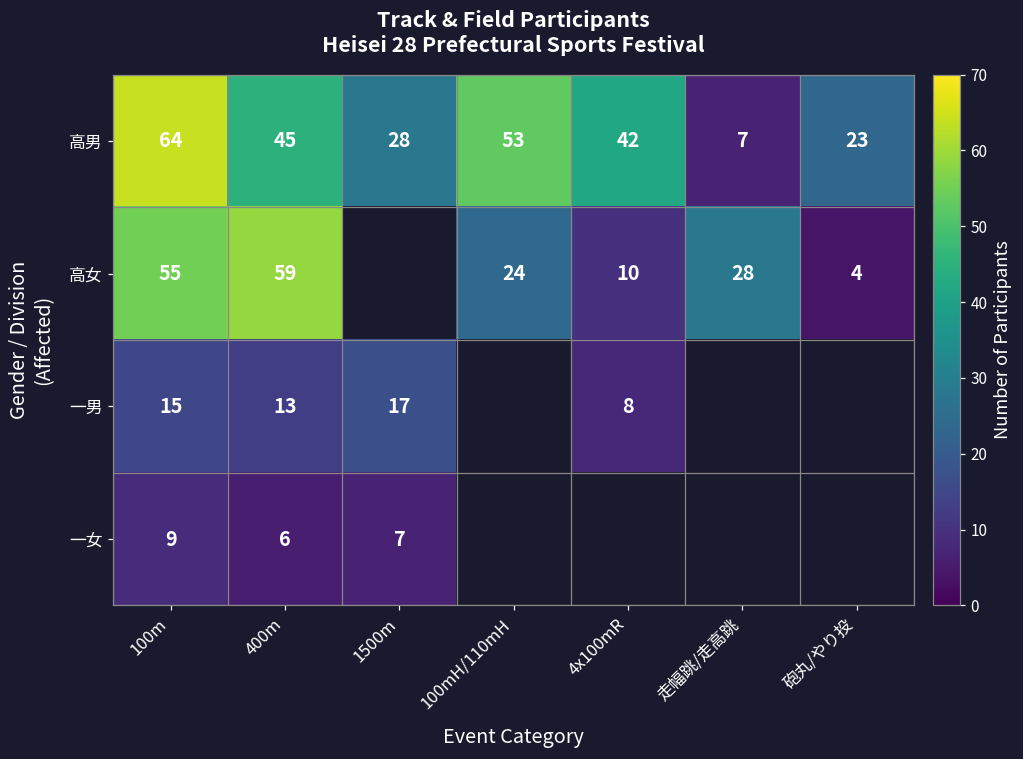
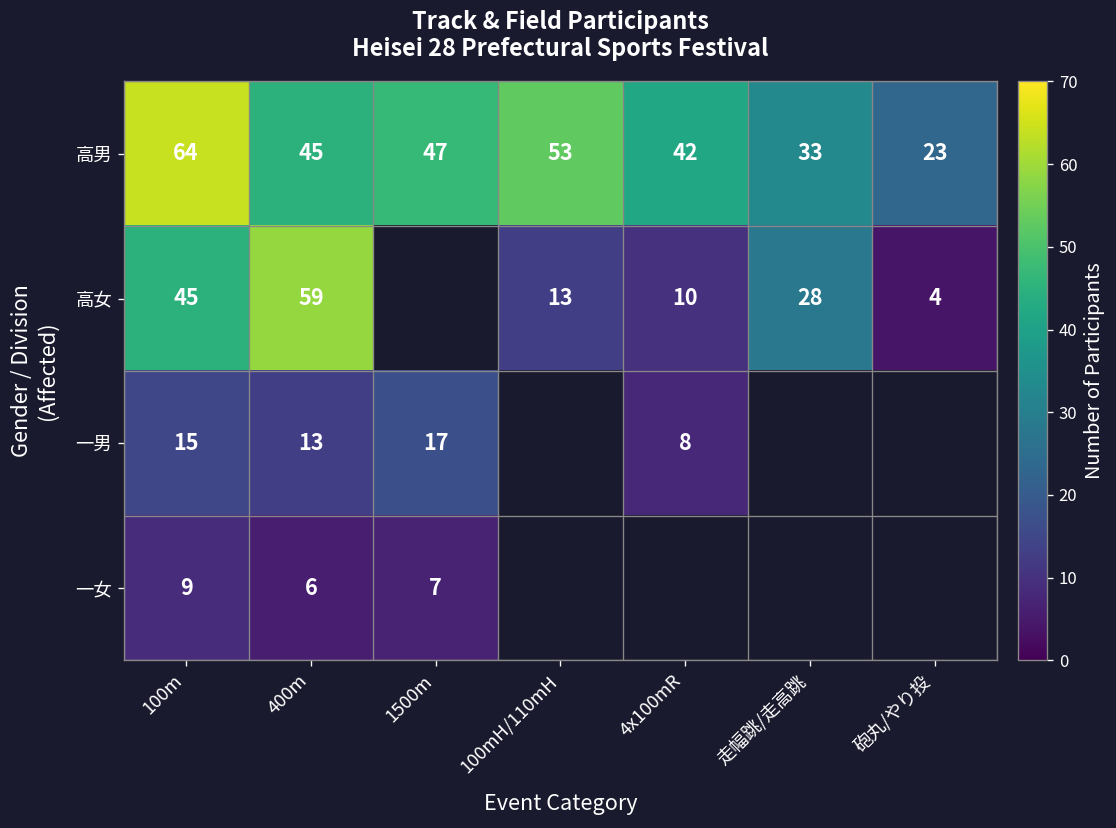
高男, 1500m: 28 -> 47
高男, 走幅跳/走高跳: 7 -> 33
高女, 100m: 55 -> 45
高女, 100mH/110mH: 24 -> 13
